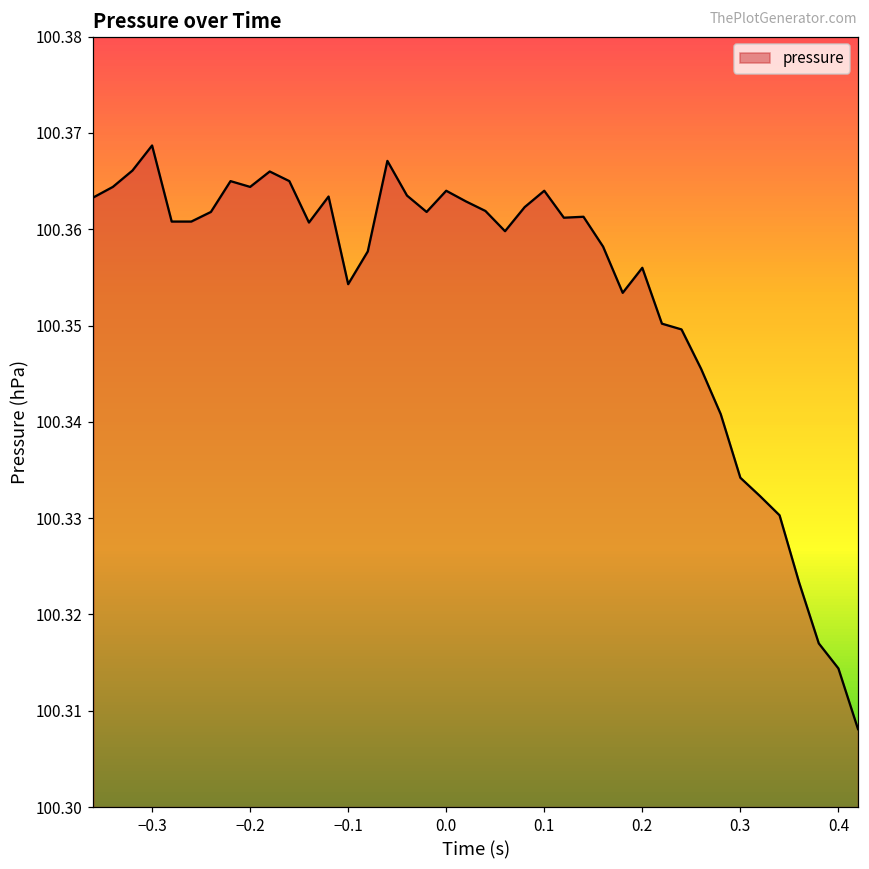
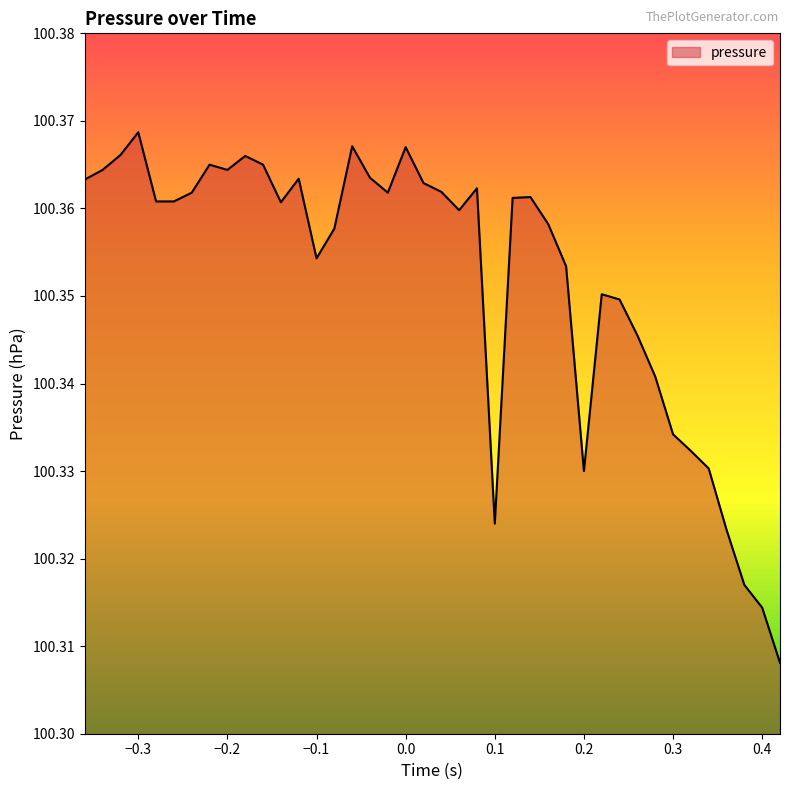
0.0: 100.364 -> 100.367
0.1: 100.364 -> 100.324
0.2: 100.356 -> 100.330
